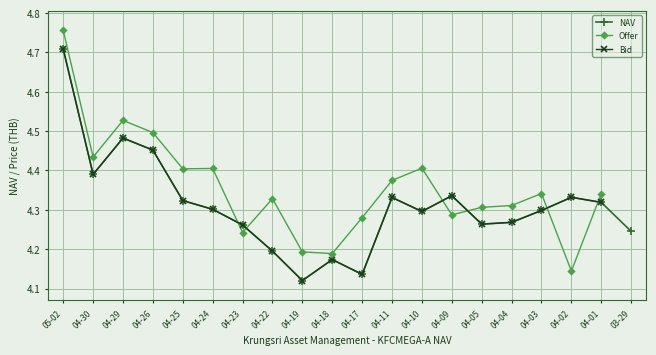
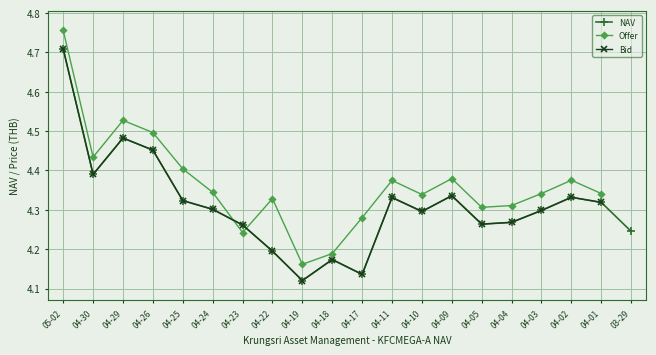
Offer, 04-24: 4.41 -> 4.34
Offer, 04-19: 4.19 -> 4.16
Offer, 04-10: 4.41 -> 4.34
Offer, 04-09: 4.29 -> 4.38
Offer, 04-02: 4.14 -> 4.38
